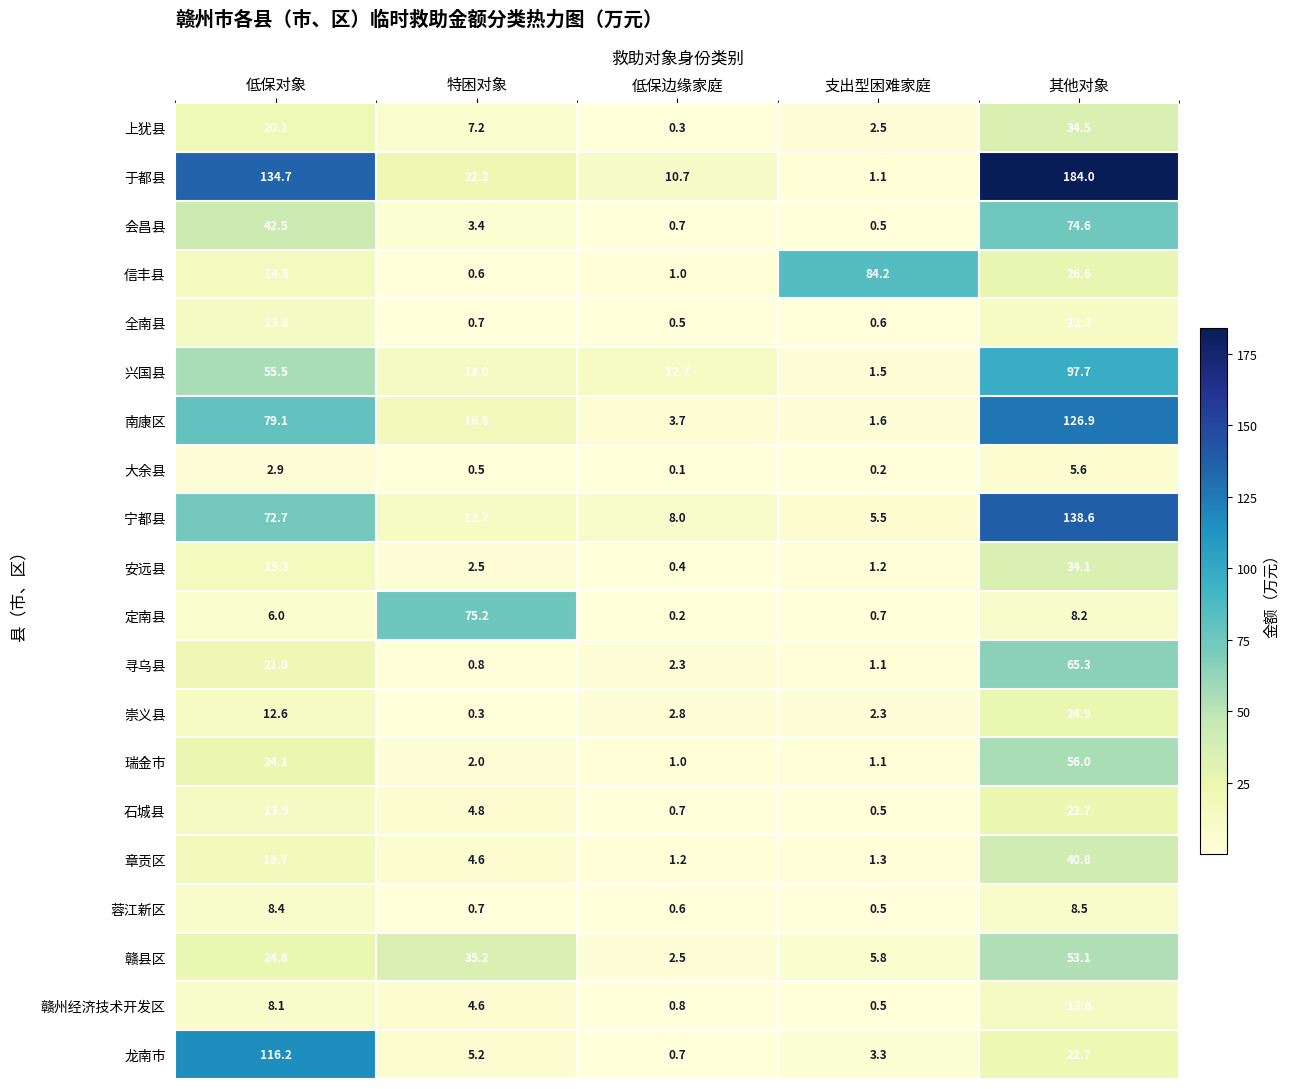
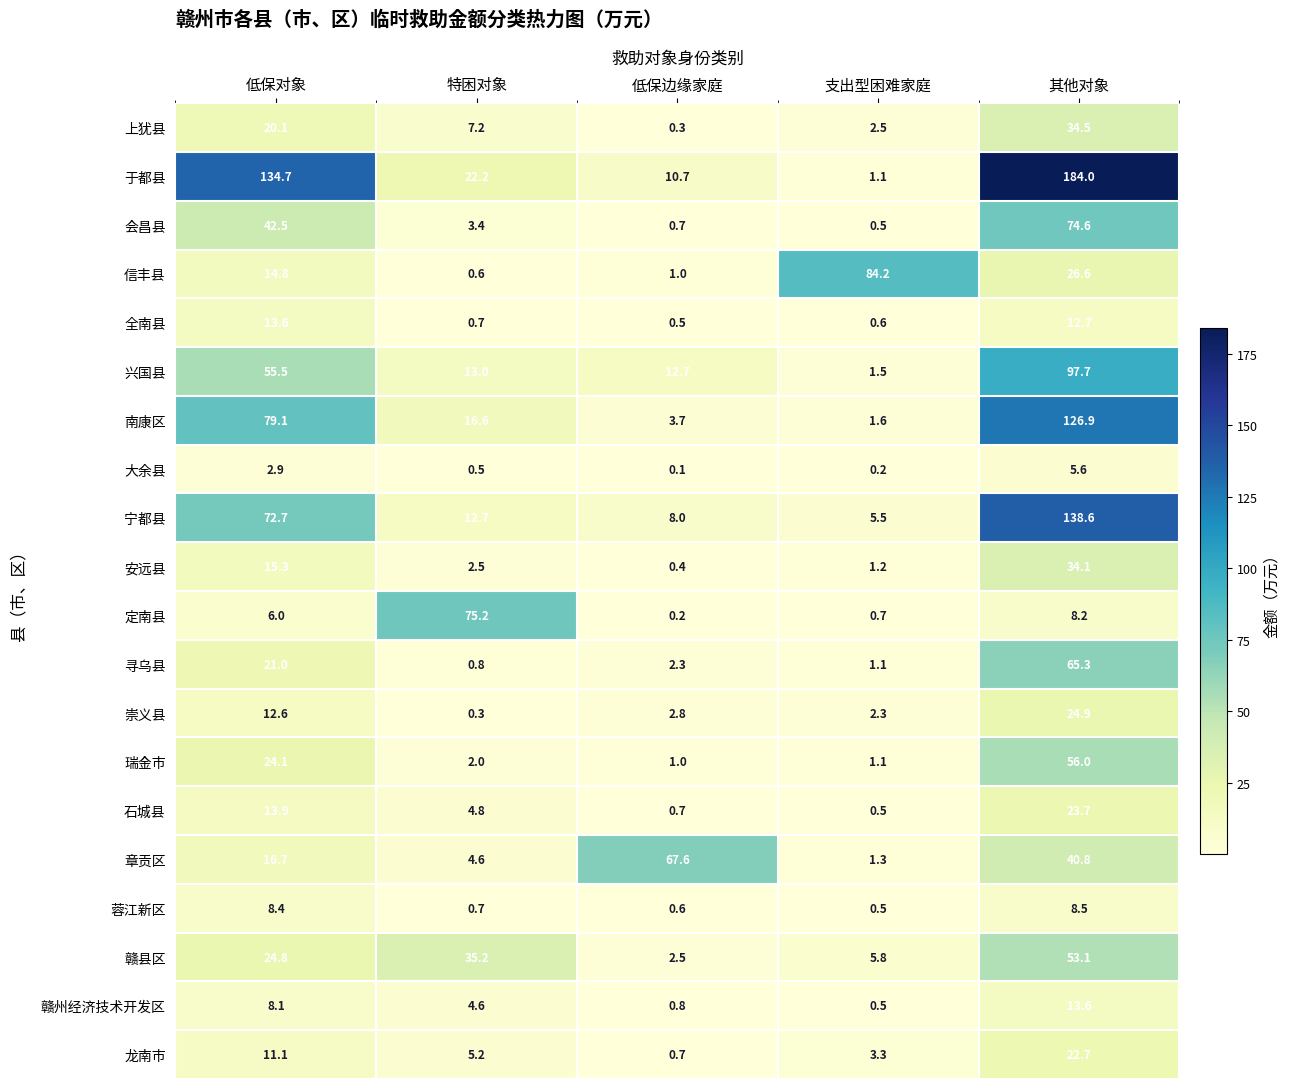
章贡区, 低保边缘家庭: 1.2 -> 67.6
龙南市, 低保对象: 116.2 -> 11.1
